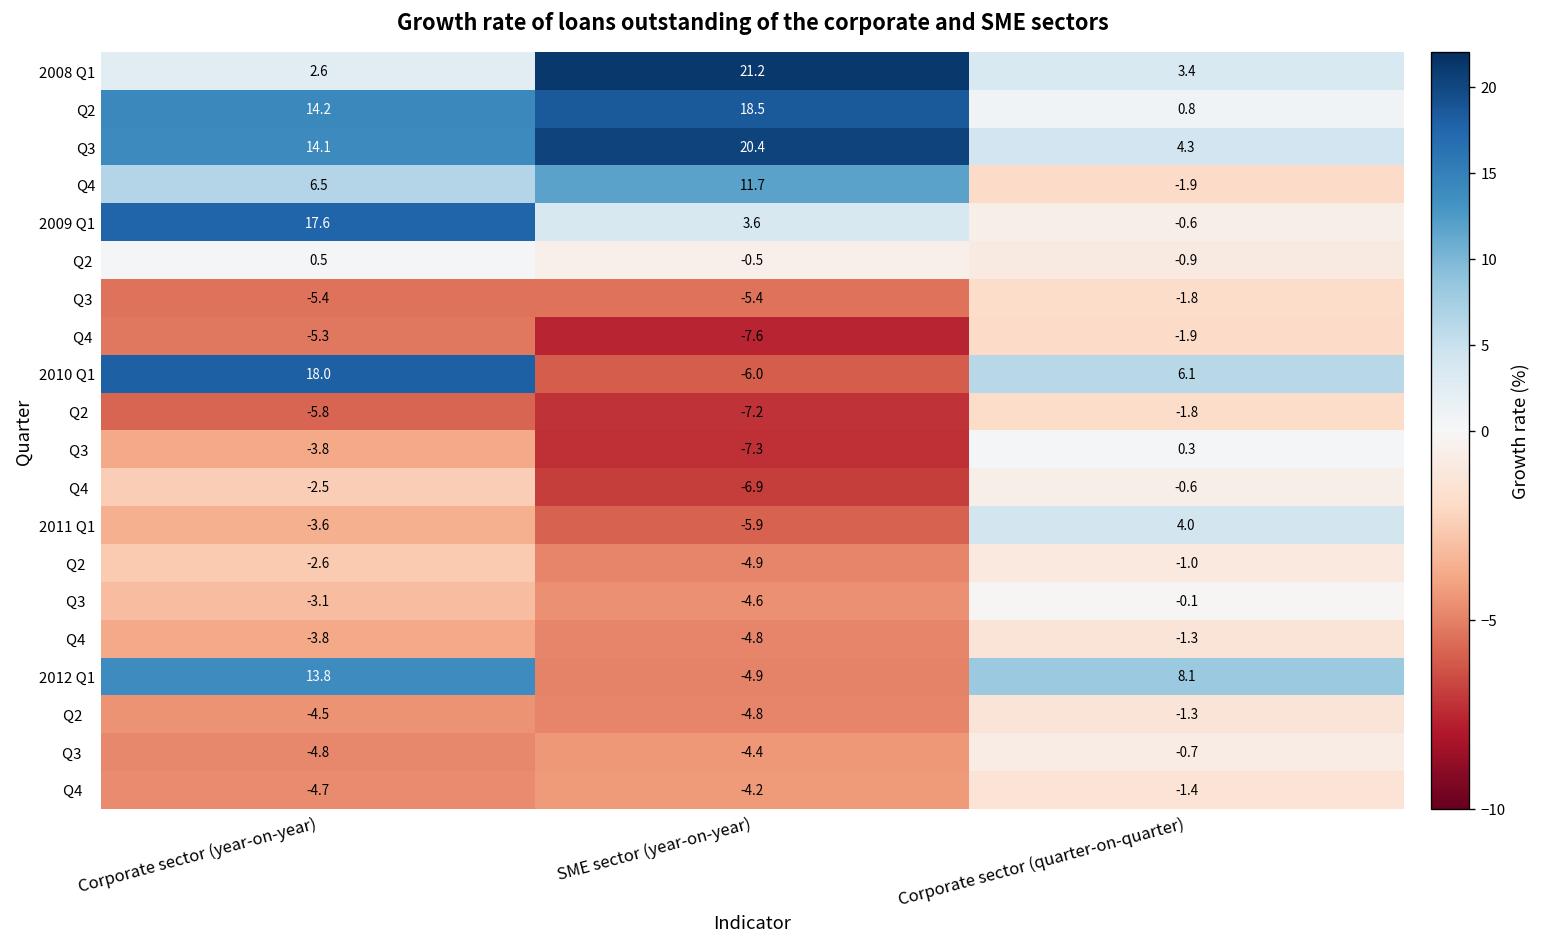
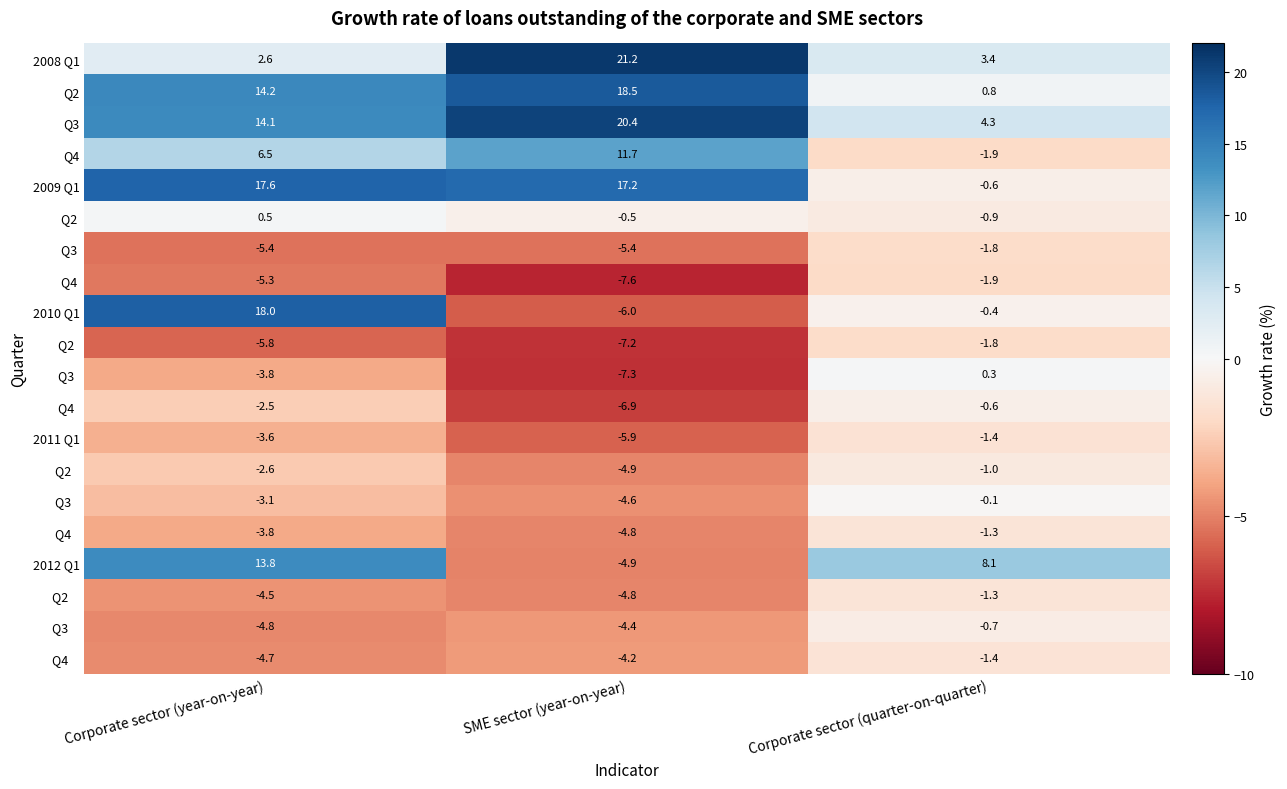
2009 Q1, SME sector (year-on-year): 3.6 -> 17.2
2010 Q1, Corporate sector (quarter-on-quarter): 6.1 -> -0.4
2011 Q1, Corporate sector (quarter-on-quarter): 4.0 -> -1.4
